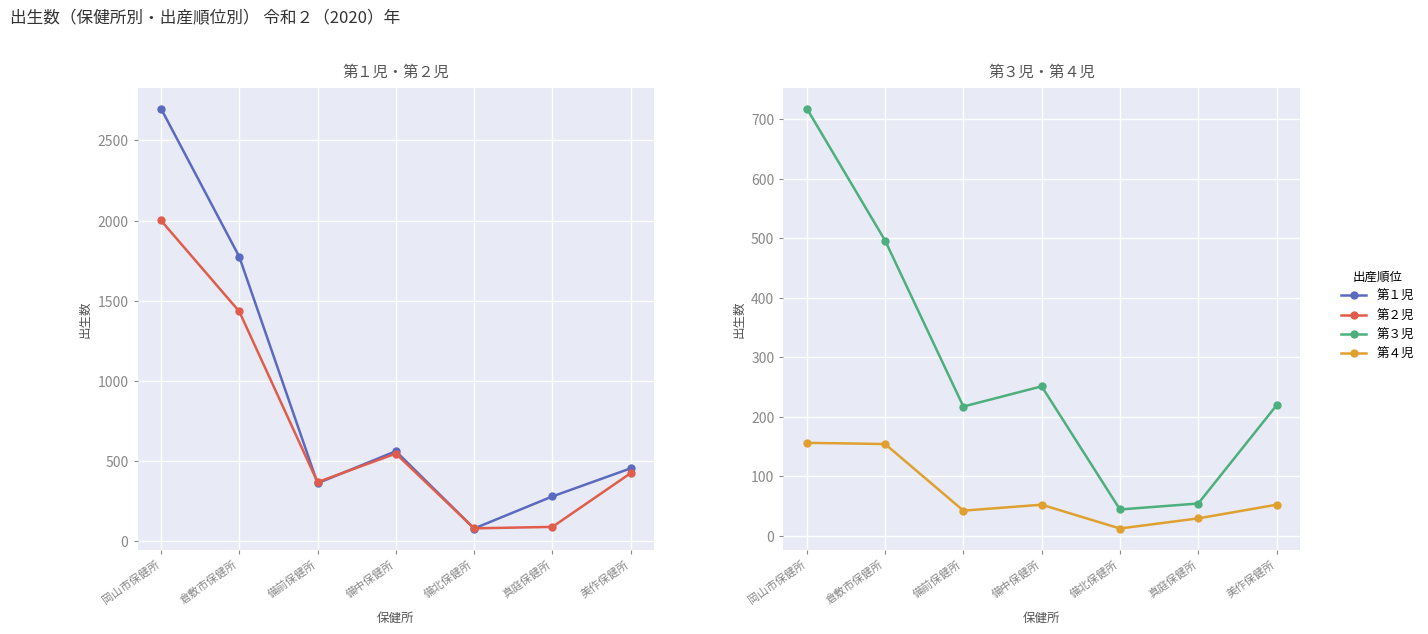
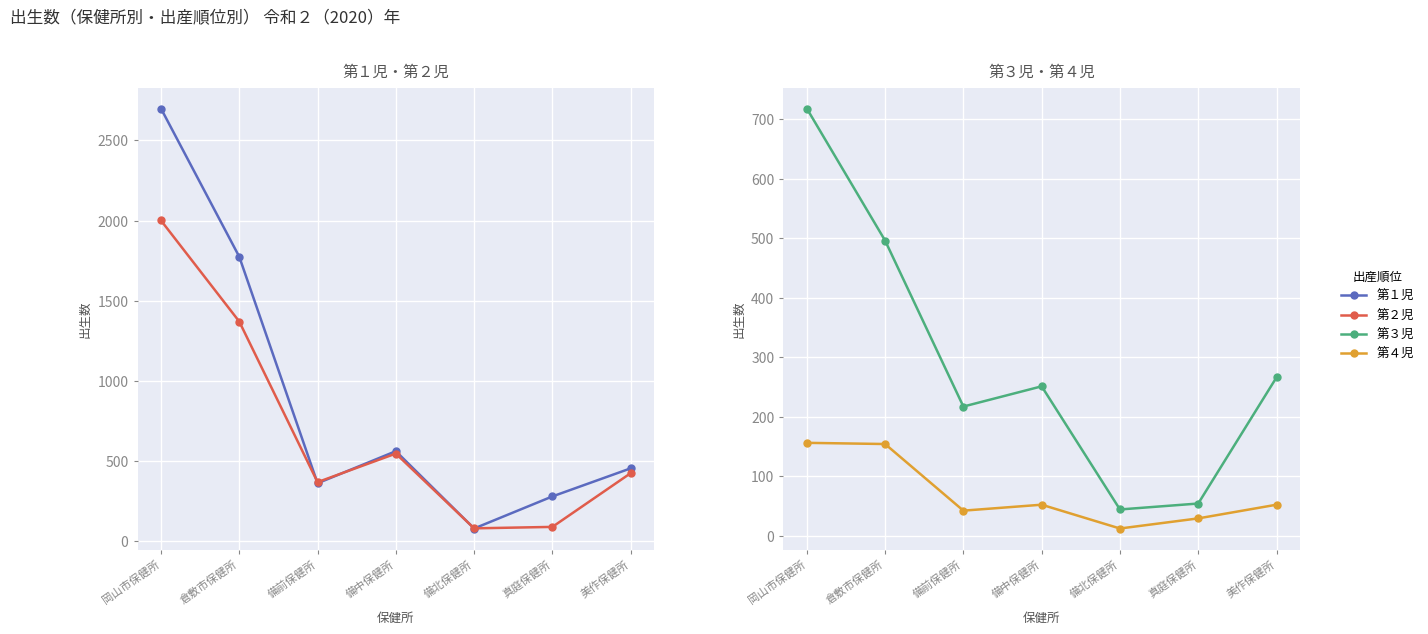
第１児・第２児, 第２児, 倉敷市保健所: 1430 -> 1370
第３児・第４児, 第３児, 美作保健所: 220 -> 270
